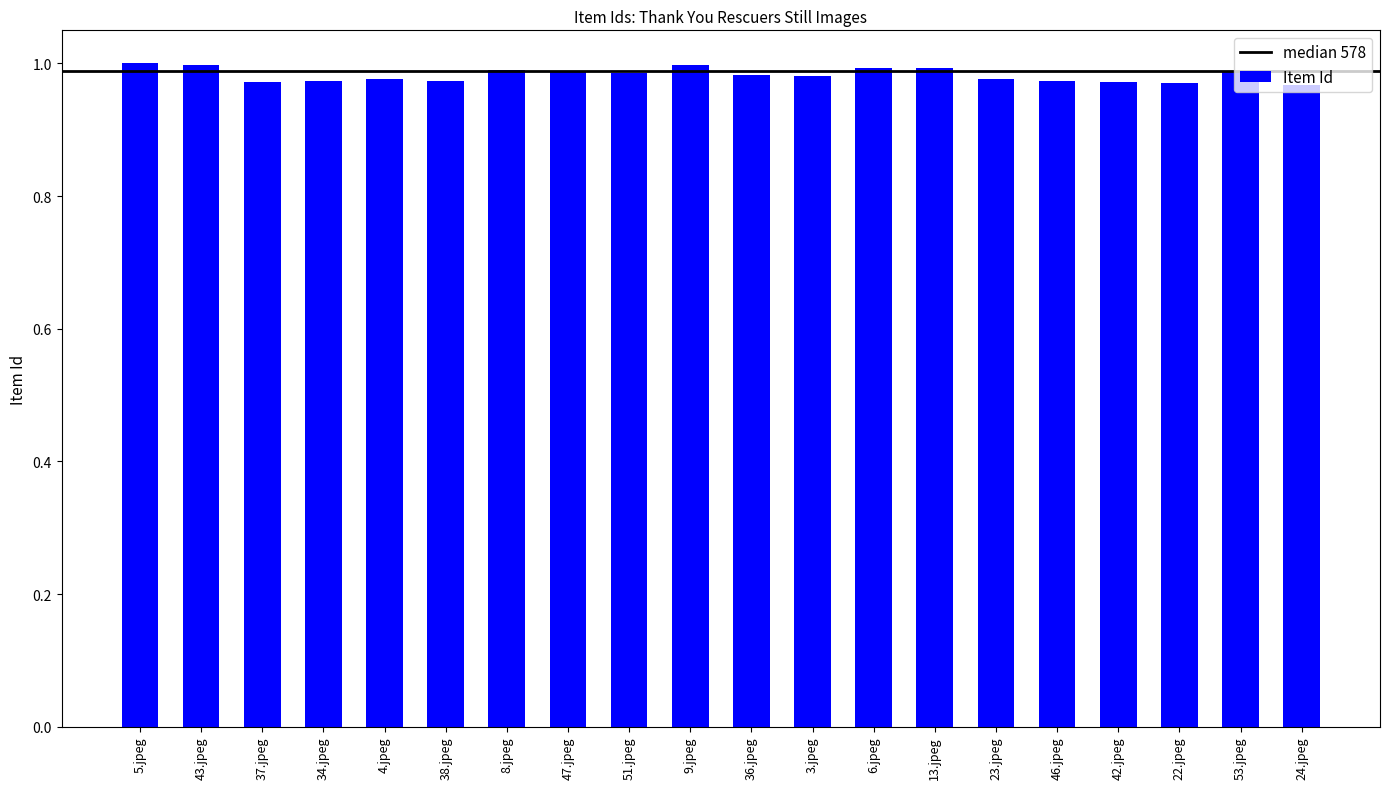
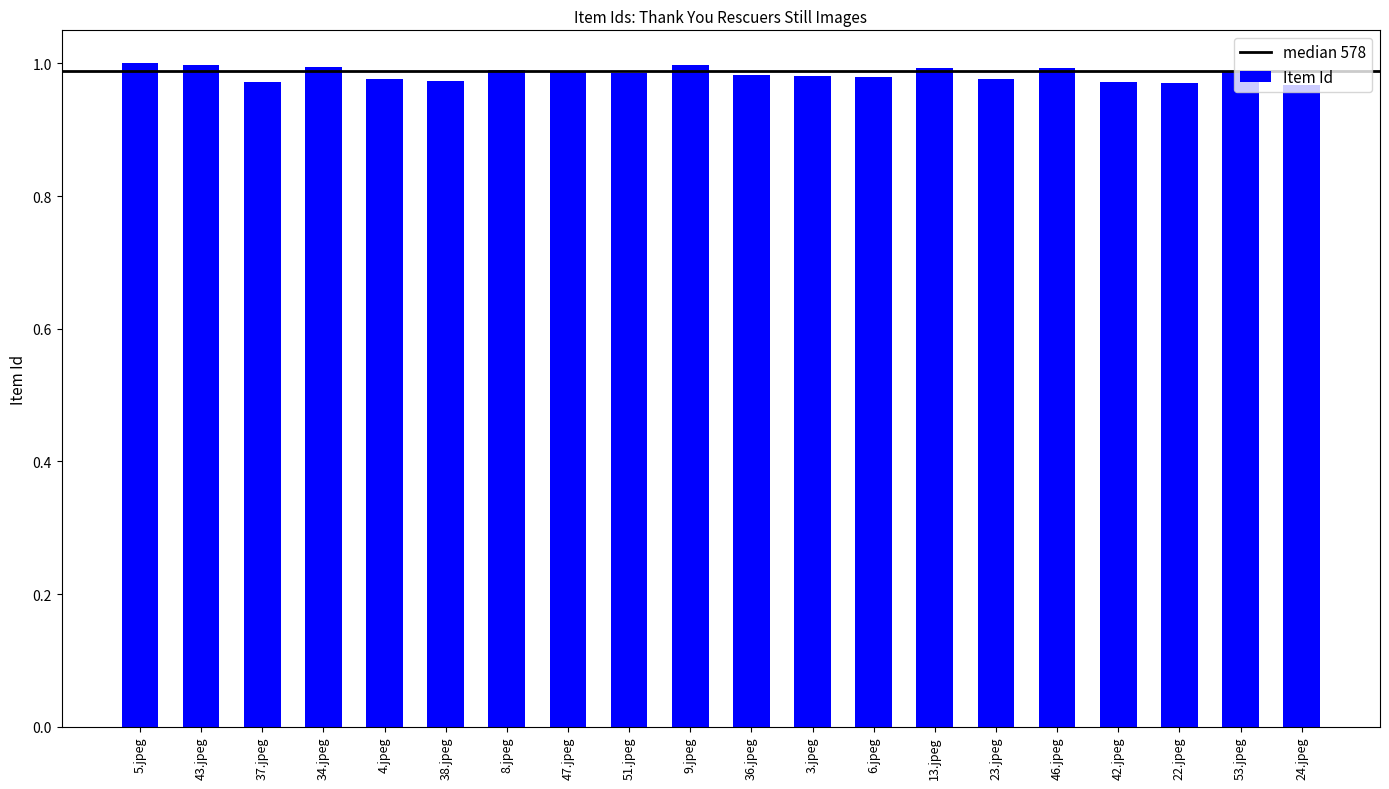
34.jpeg: 0.97 -> 0.99
6.jpeg: 0.99 -> 0.98
46.jpeg: 0.97 -> 0.99
